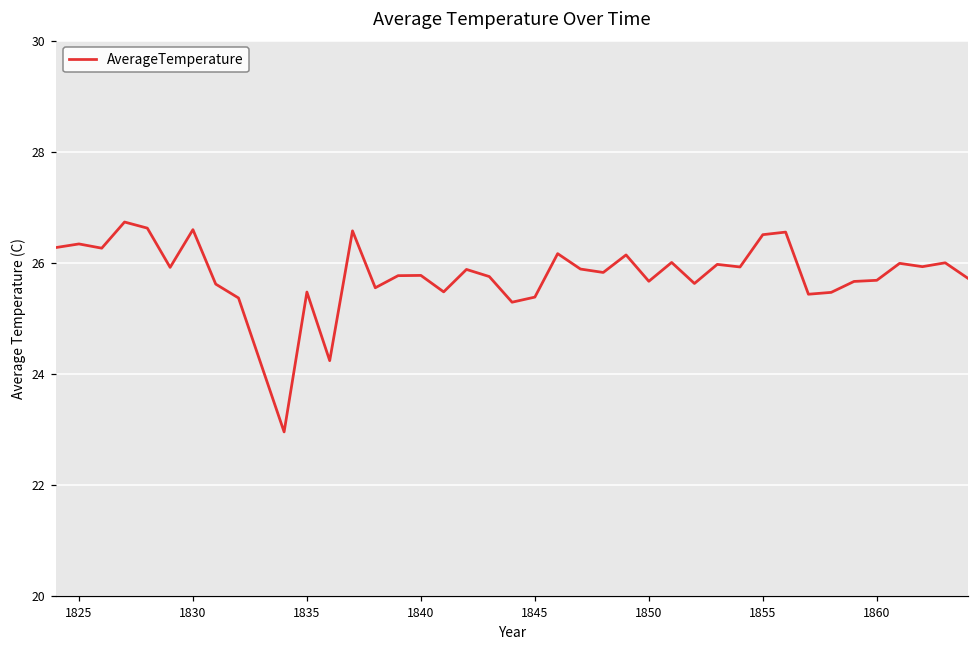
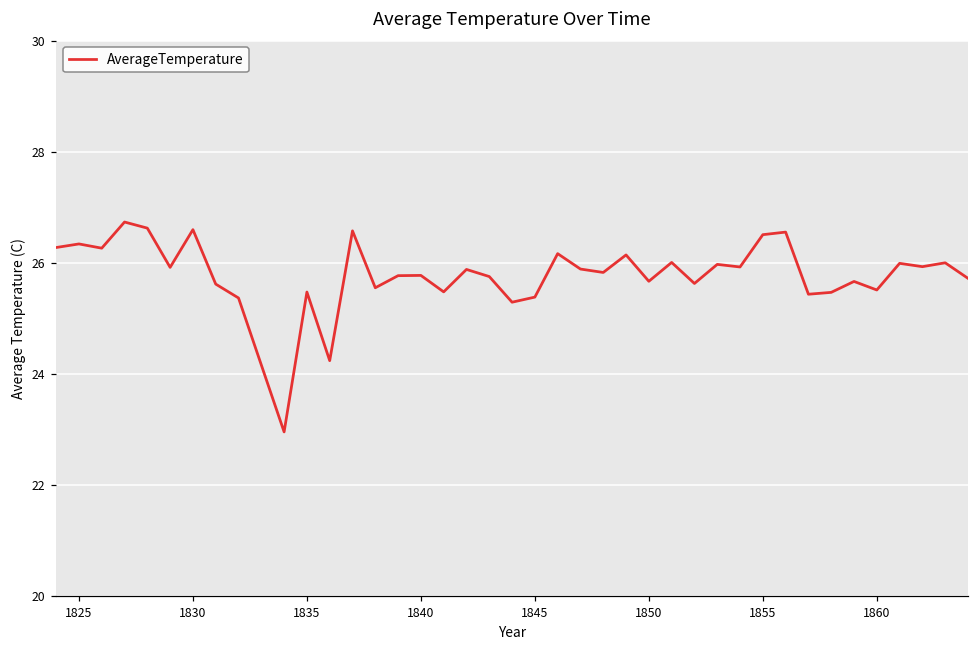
1860: 25.7 -> 25.5
